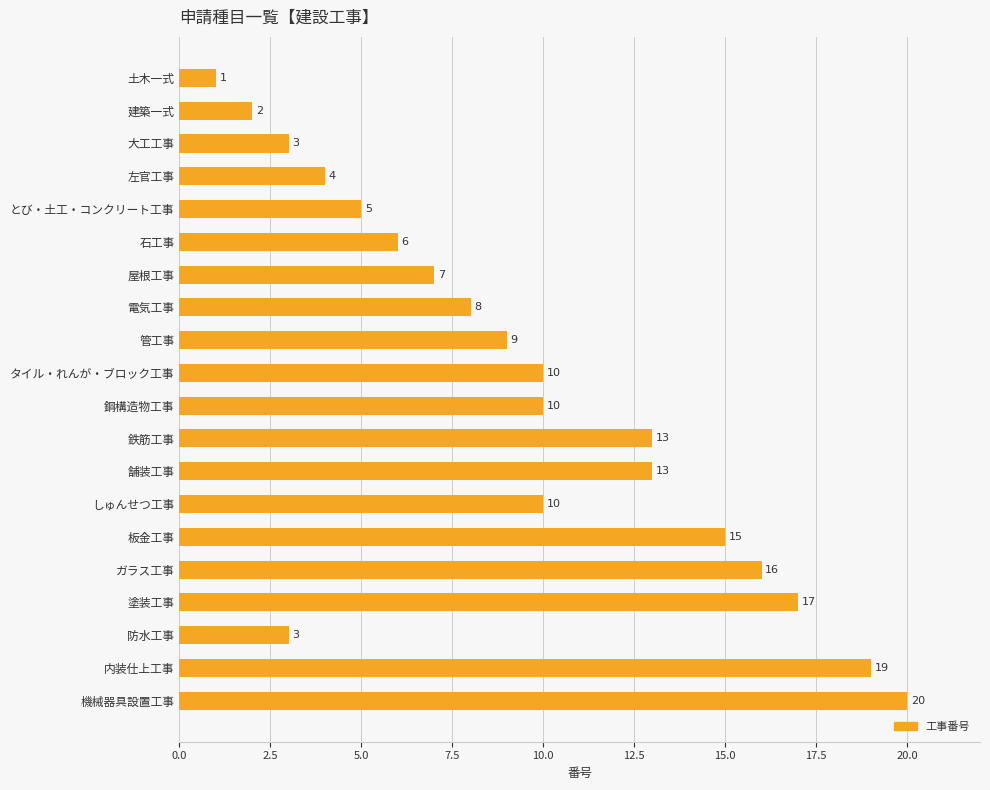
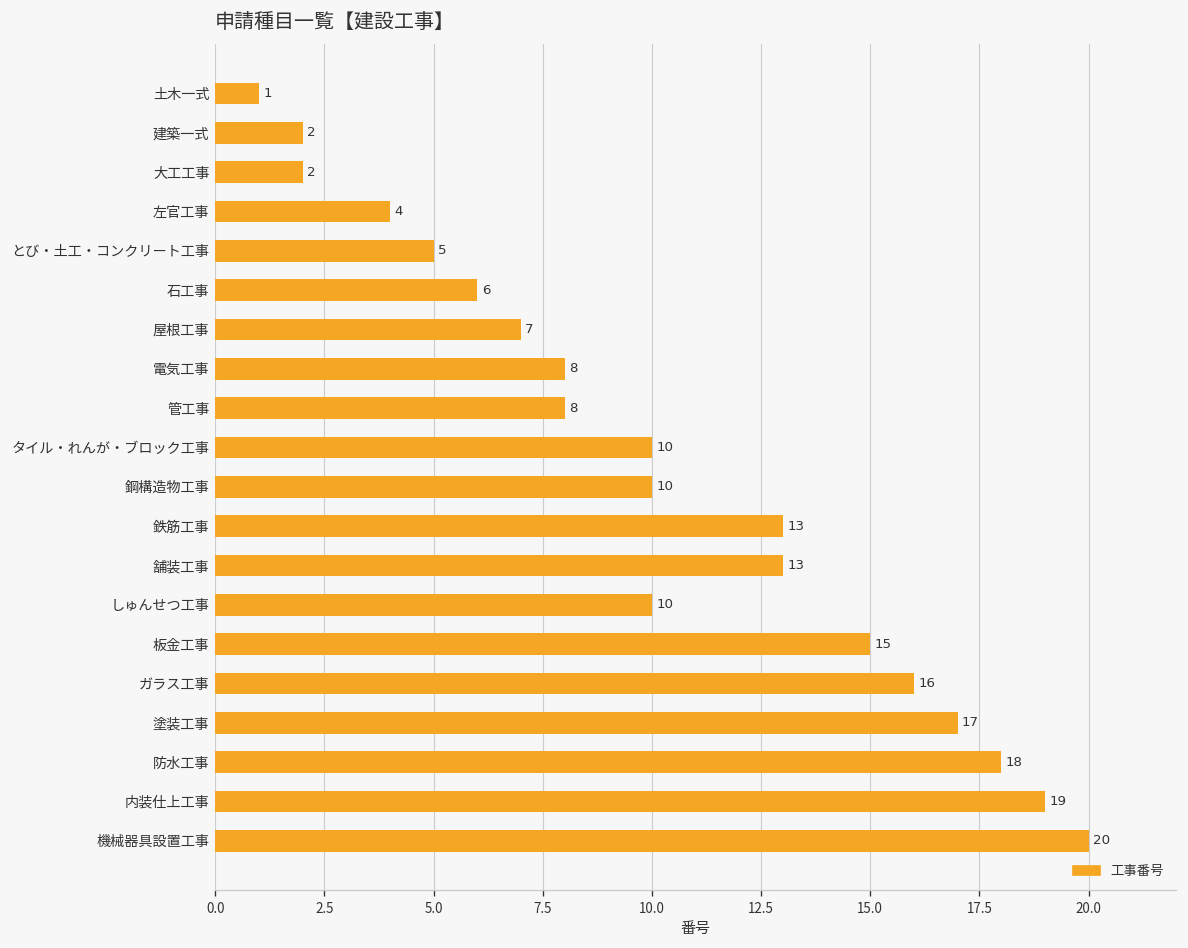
大工工事: 3 -> 2
管工事: 9 -> 8
防水工事: 3 -> 18
